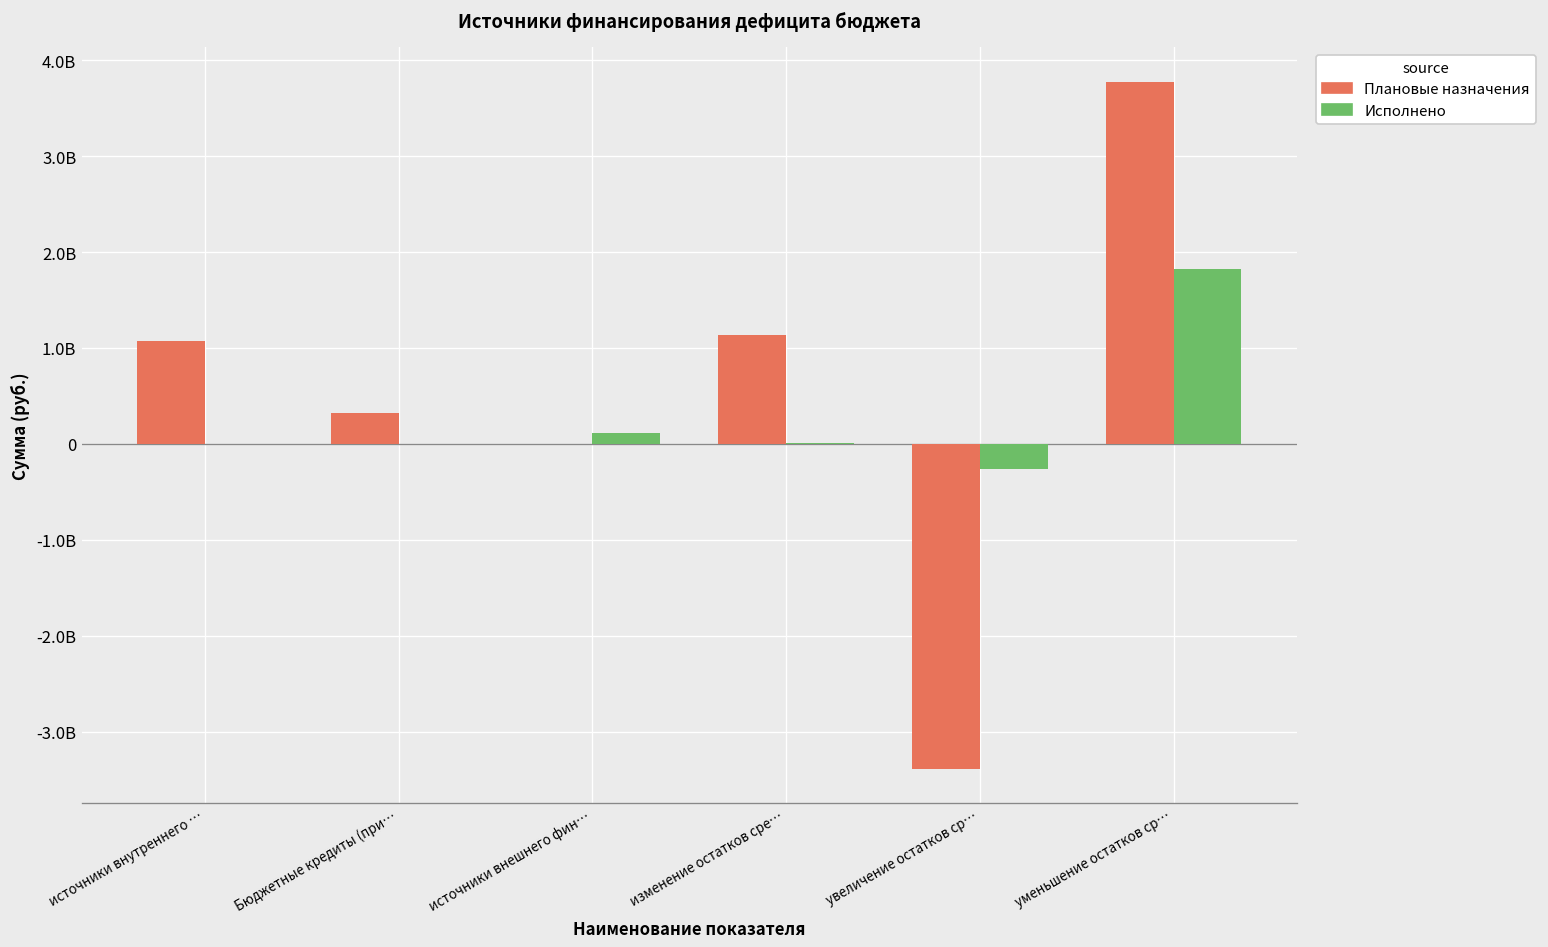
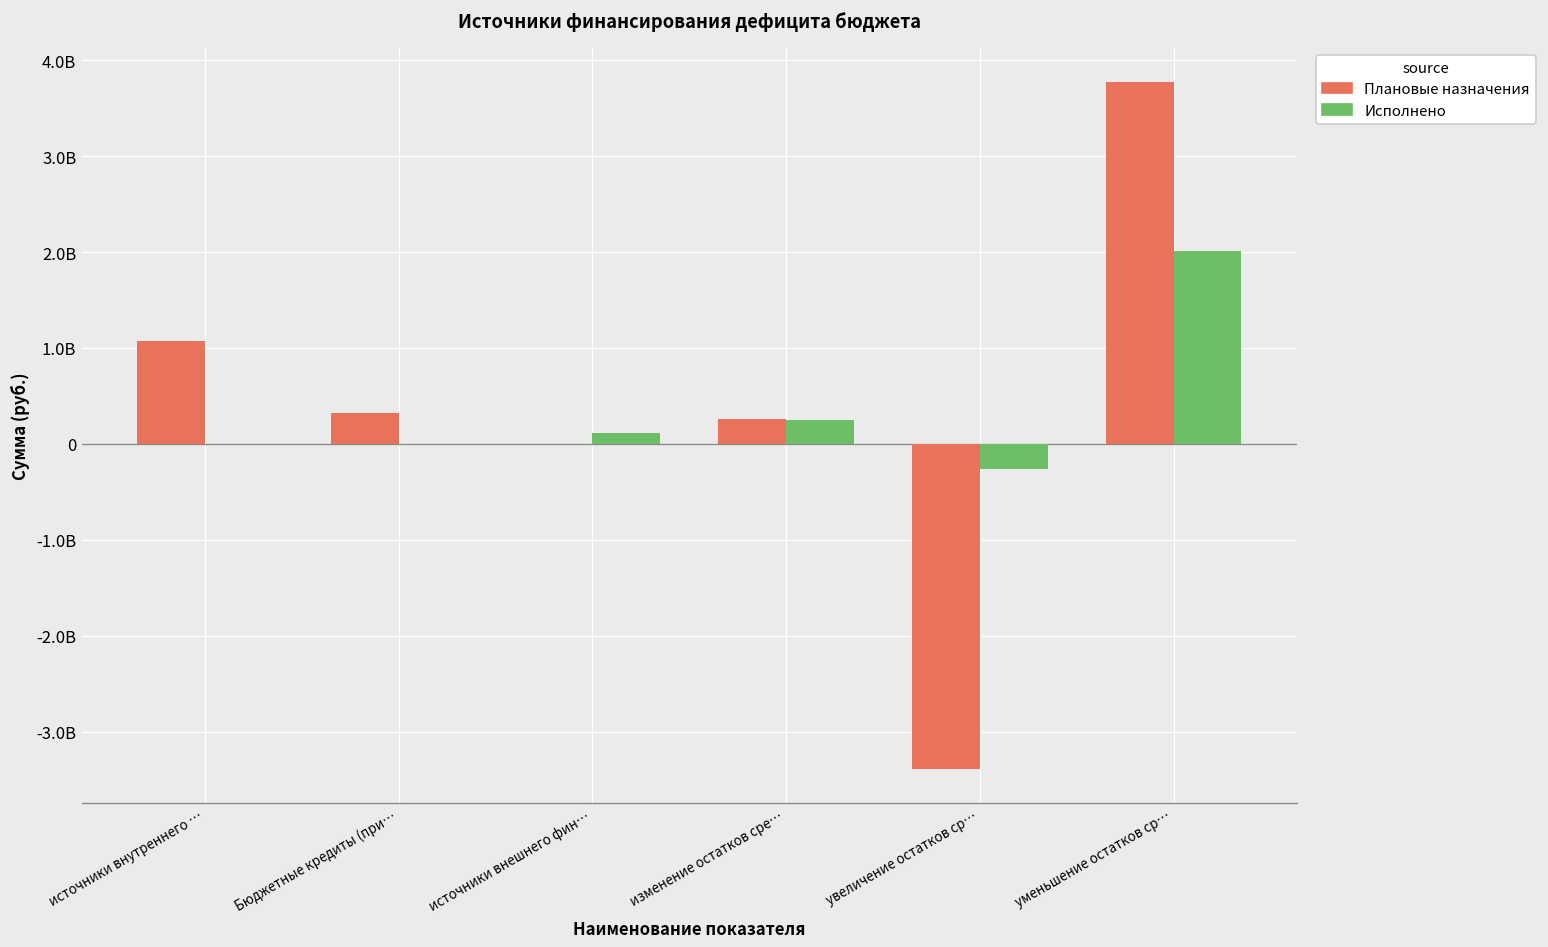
Плановые назначения, изменение остатков сре…: 1100000000 -> 300000000
Исполнено, изменение остатков сре…: 0 -> 200000000
Исполнено, уменьшение остатков ср…: 1800000000 -> 2000000000
